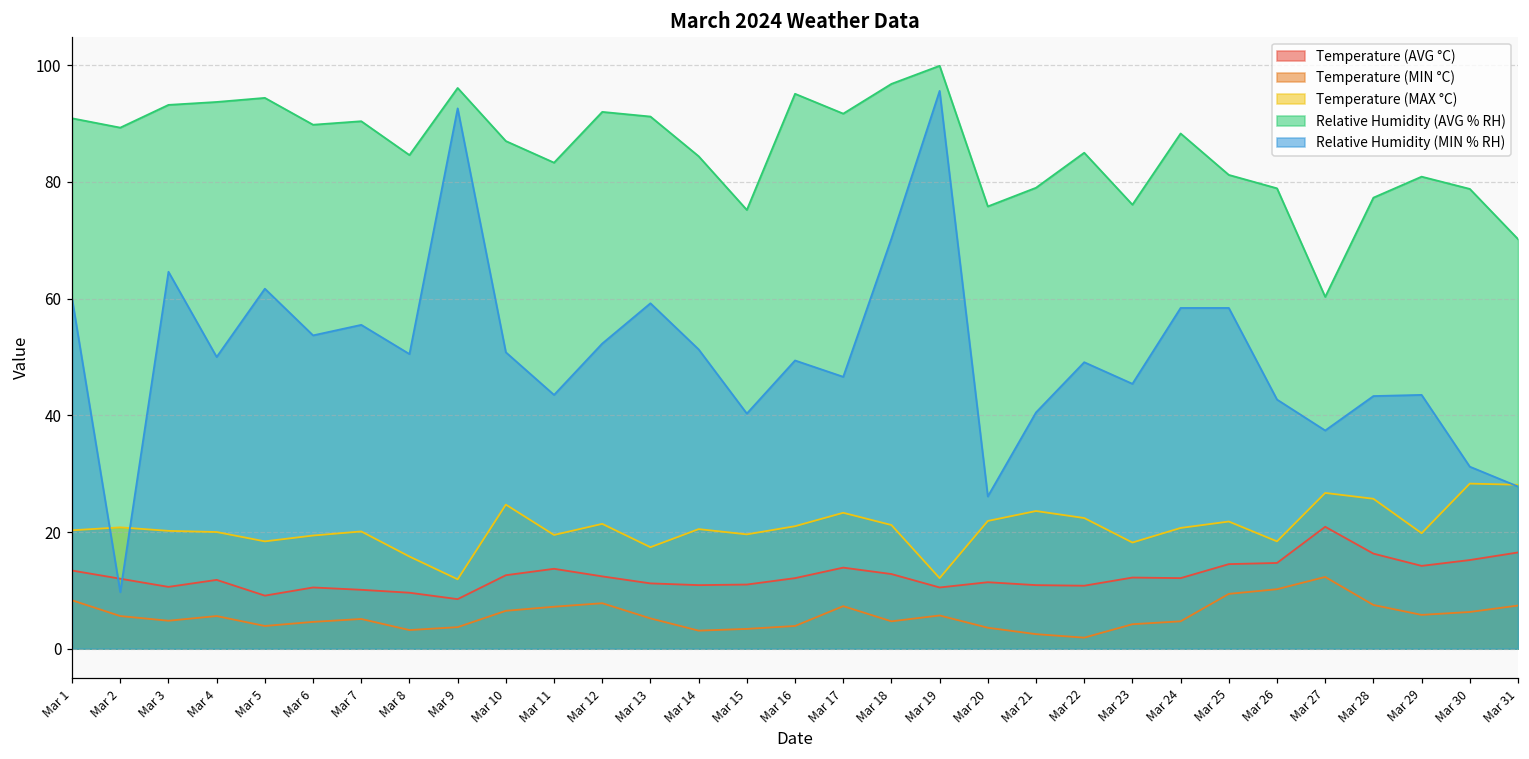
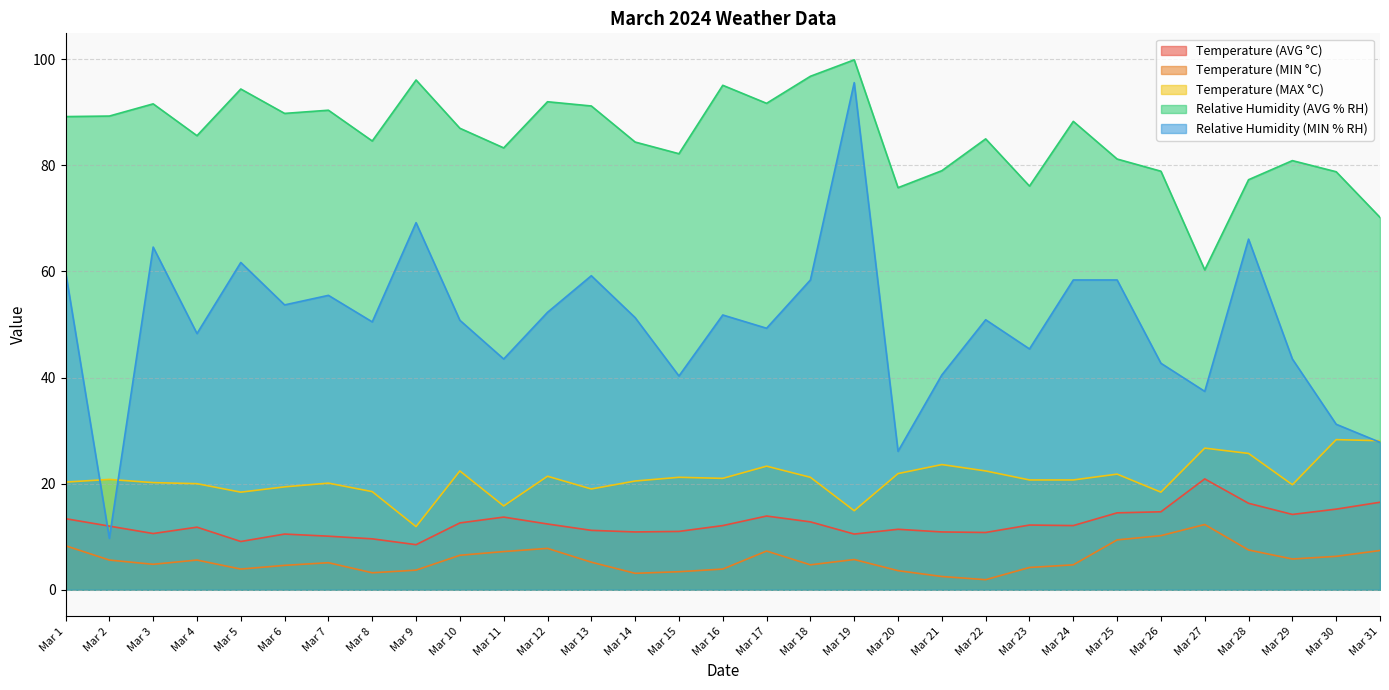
Relative Humidity (AVG % RH), Mar 1: 91 -> 89
Relative Humidity (AVG % RH), Mar 3: 93 -> 92
Relative Humidity (AVG % RH), Mar 4: 94 -> 86
Relative Humidity (MIN % RH), Mar 4: 50 -> 48
Temperature (MAX °C), Mar 8: 16 -> 19
Relative Humidity (MIN % RH), Mar 9: 93 -> 69
Temperature (MAX °C), Mar 10: 25 -> 22
Temperature (MAX °C), Mar 11: 20 -> 16
Temperature (MAX °C), Mar 13: 17 -> 19
Temperature (MAX °C), Mar 15: 20 -> 21
Relative Humidity (AVG % RH), Mar 15: 75 -> 82
Relative Humidity (MIN % RH), Mar 16: 49 -> 52
Relative Humidity (MIN % RH), Mar 17: 47 -> 49
Relative Humidity (MIN % RH), Mar 18: 70 -> 58
Temperature (MAX °C), Mar 19: 12 -> 15
Relative Humidity (MIN % RH), Mar 22: 49 -> 51
Temperature (MAX °C), Mar 23: 18 -> 21
Relative Humidity (MIN % RH), Mar 28: 43 -> 66
